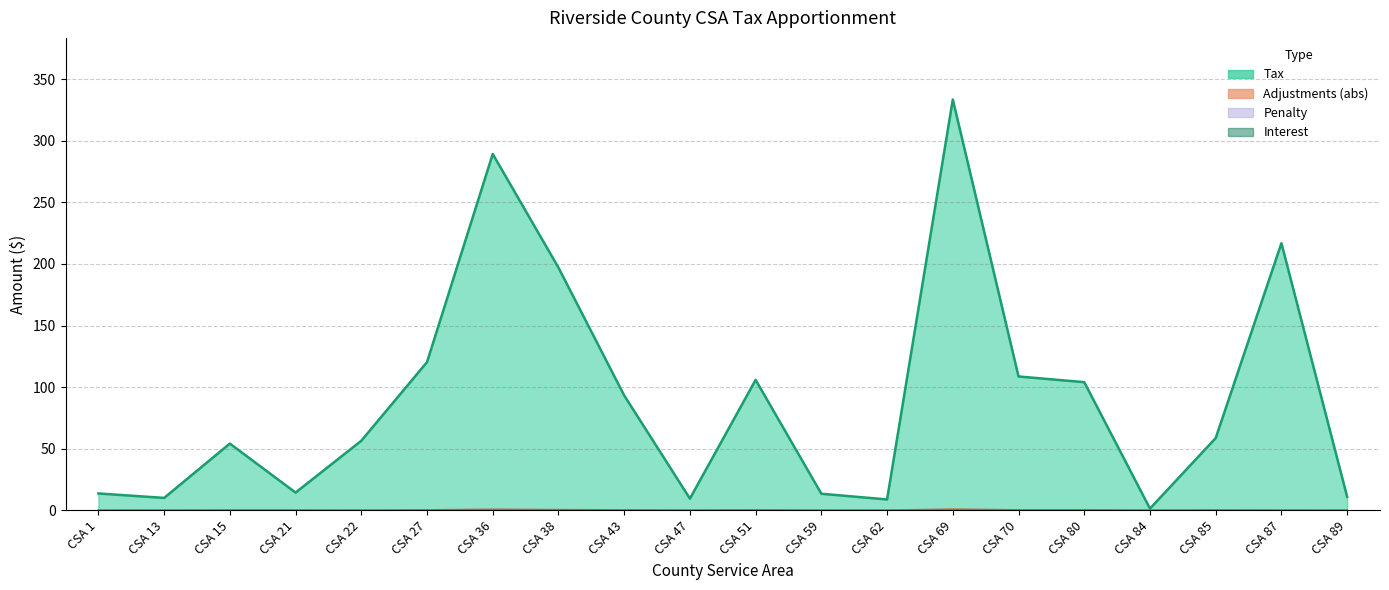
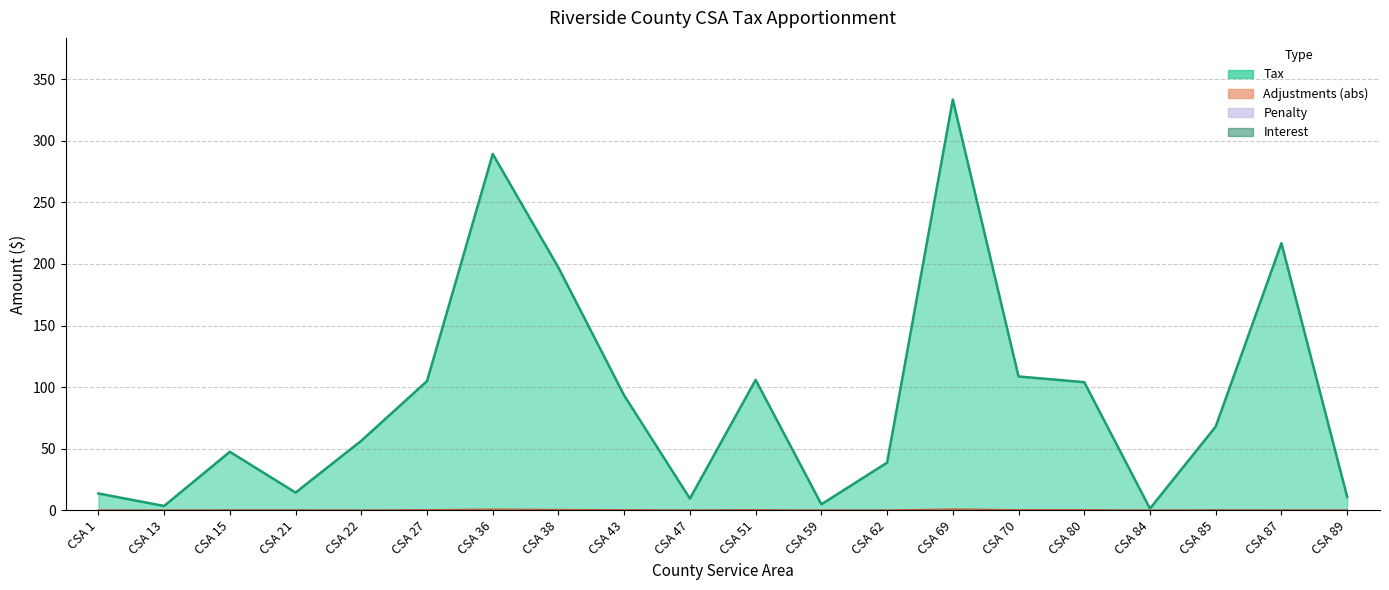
Tax, CSA 13: 10 -> 4
Tax, CSA 15: 54 -> 48
Tax, CSA 27: 120 -> 105
Tax, CSA 59: 14 -> 5
Tax, CSA 62: 9 -> 39
Tax, CSA 85: 59 -> 68
